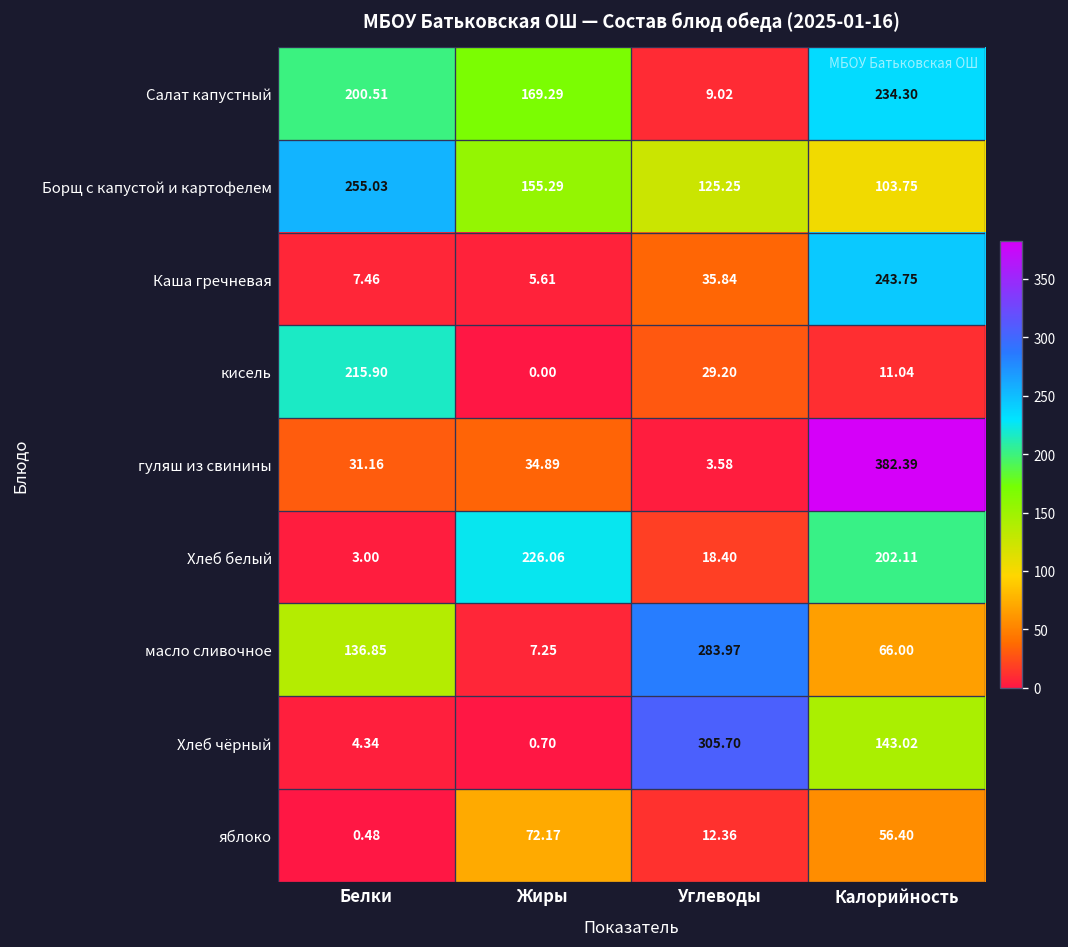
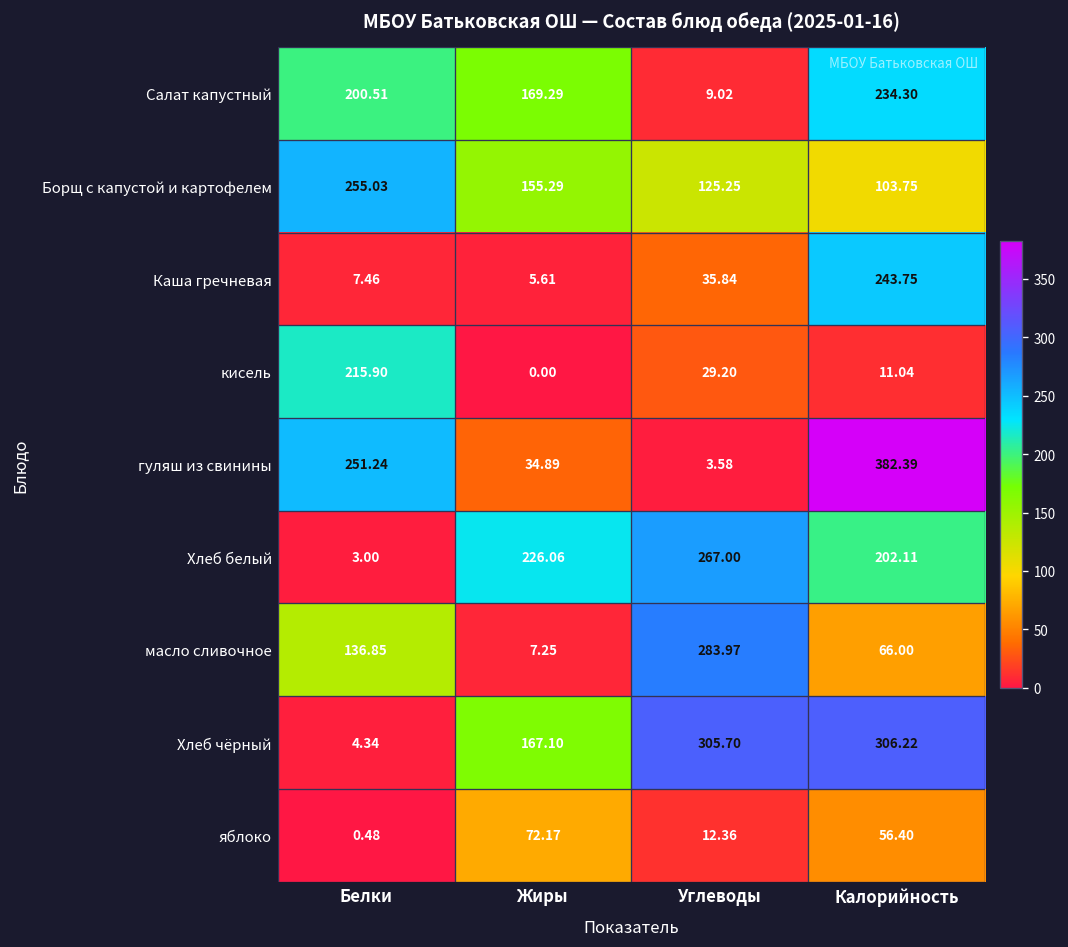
гуляш из свинины, Белки: 31.16 -> 251.24
Хлеб белый, Углеводы: 18.40 -> 267.00
Хлеб чёрный, Жиры: 0.70 -> 167.10
Хлеб чёрный, Калорийность: 143.02 -> 306.22
